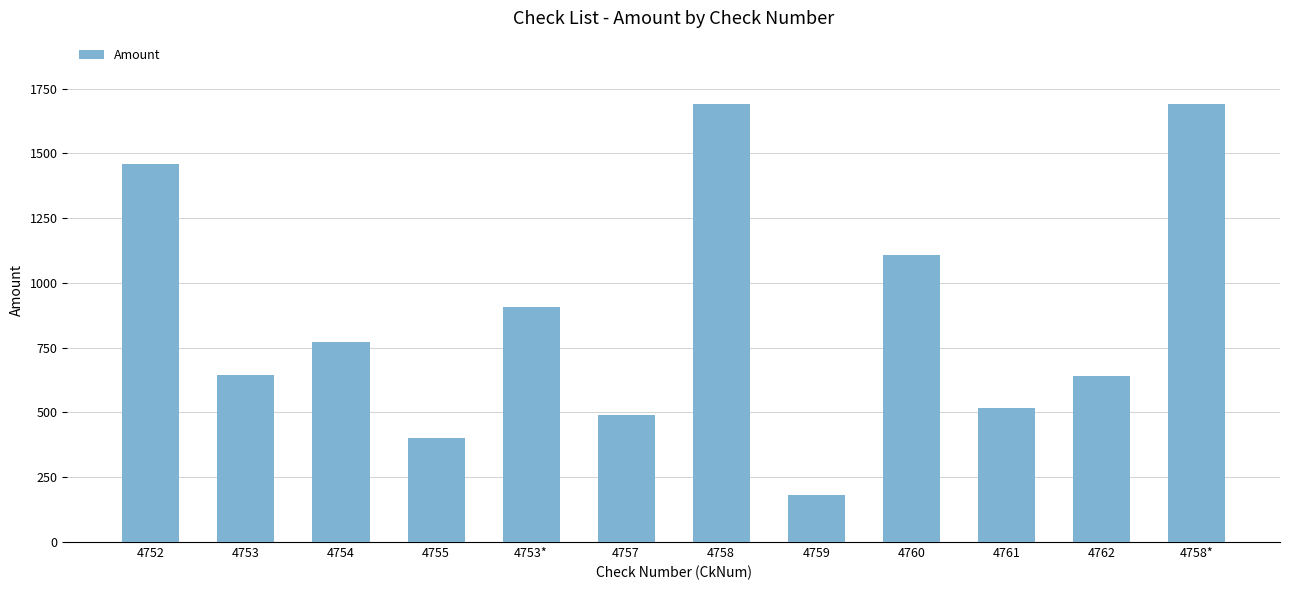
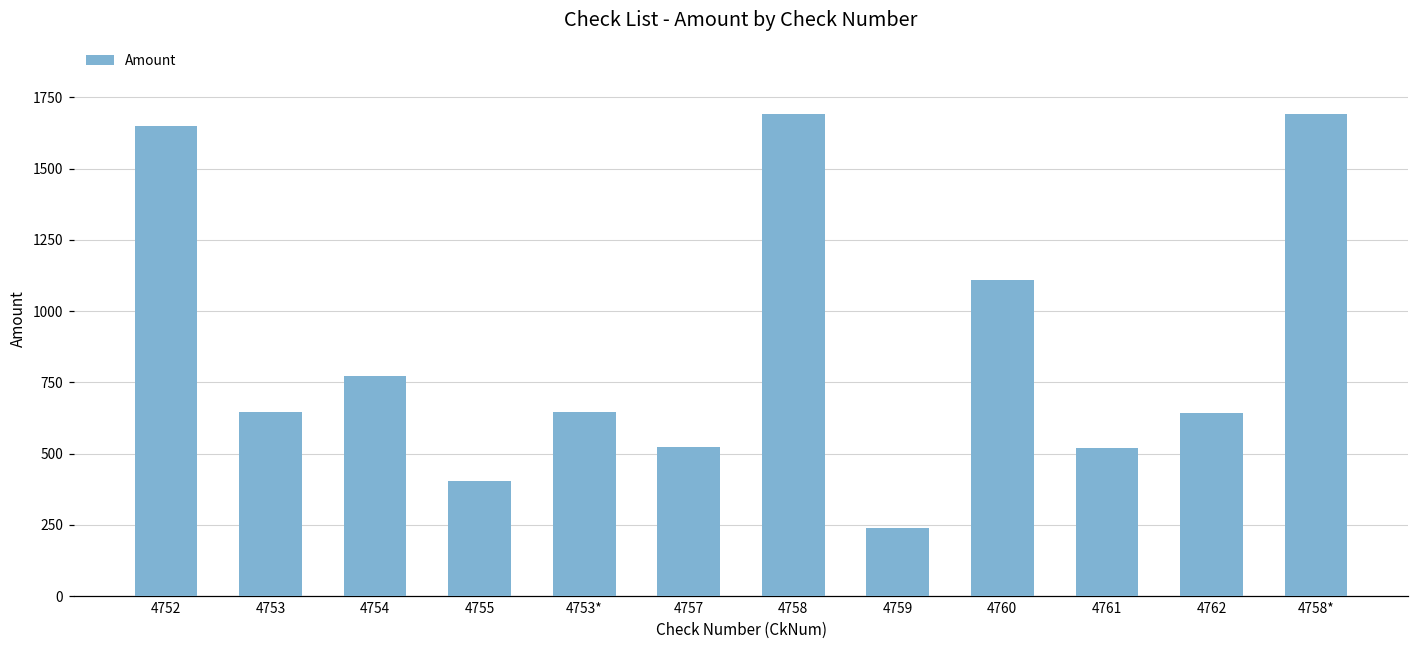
4752: 1460 -> 1650
4753*: 910 -> 650
4757: 490 -> 520
4759: 180 -> 240
